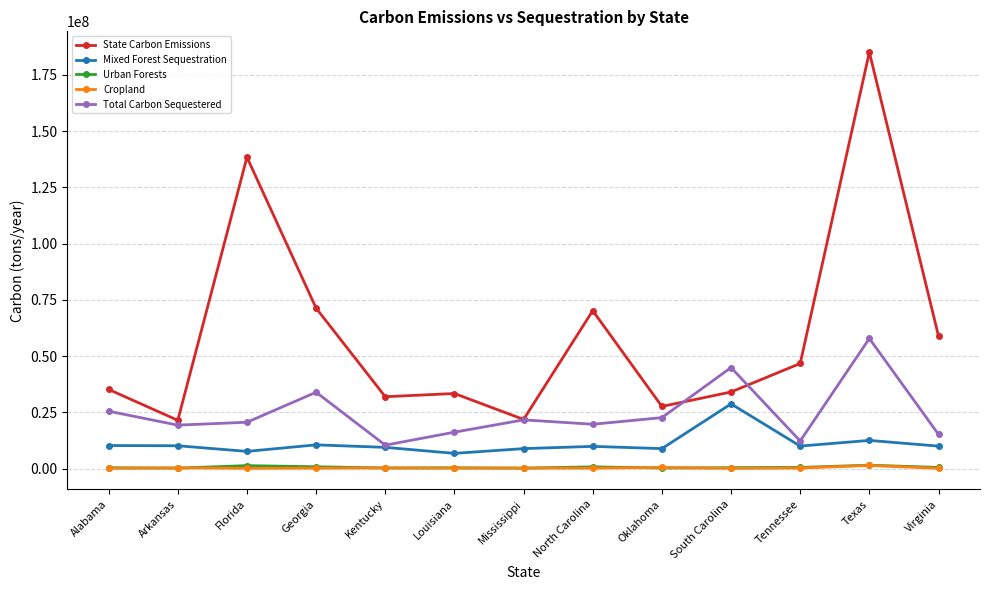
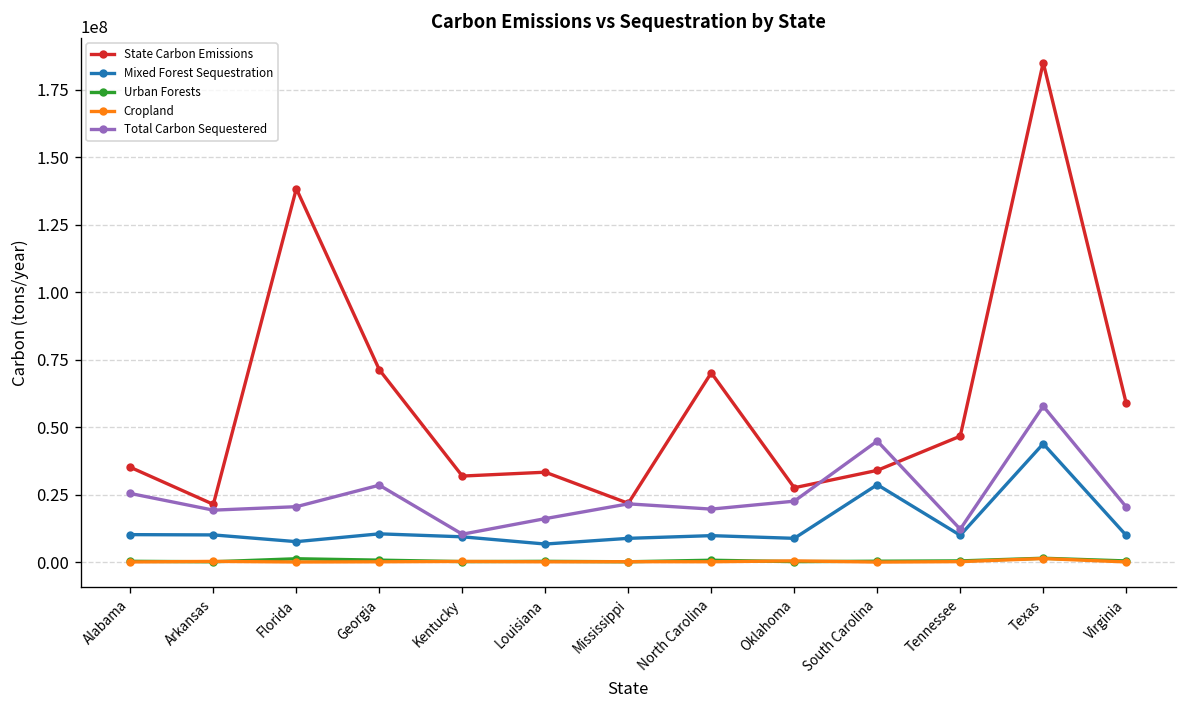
Total Carbon Sequestered, Georgia: 34000000 -> 29000000
Mixed Forest Sequestration, Texas: 13000000 -> 44000000
Total Carbon Sequestered, Virginia: 15000000 -> 21000000
